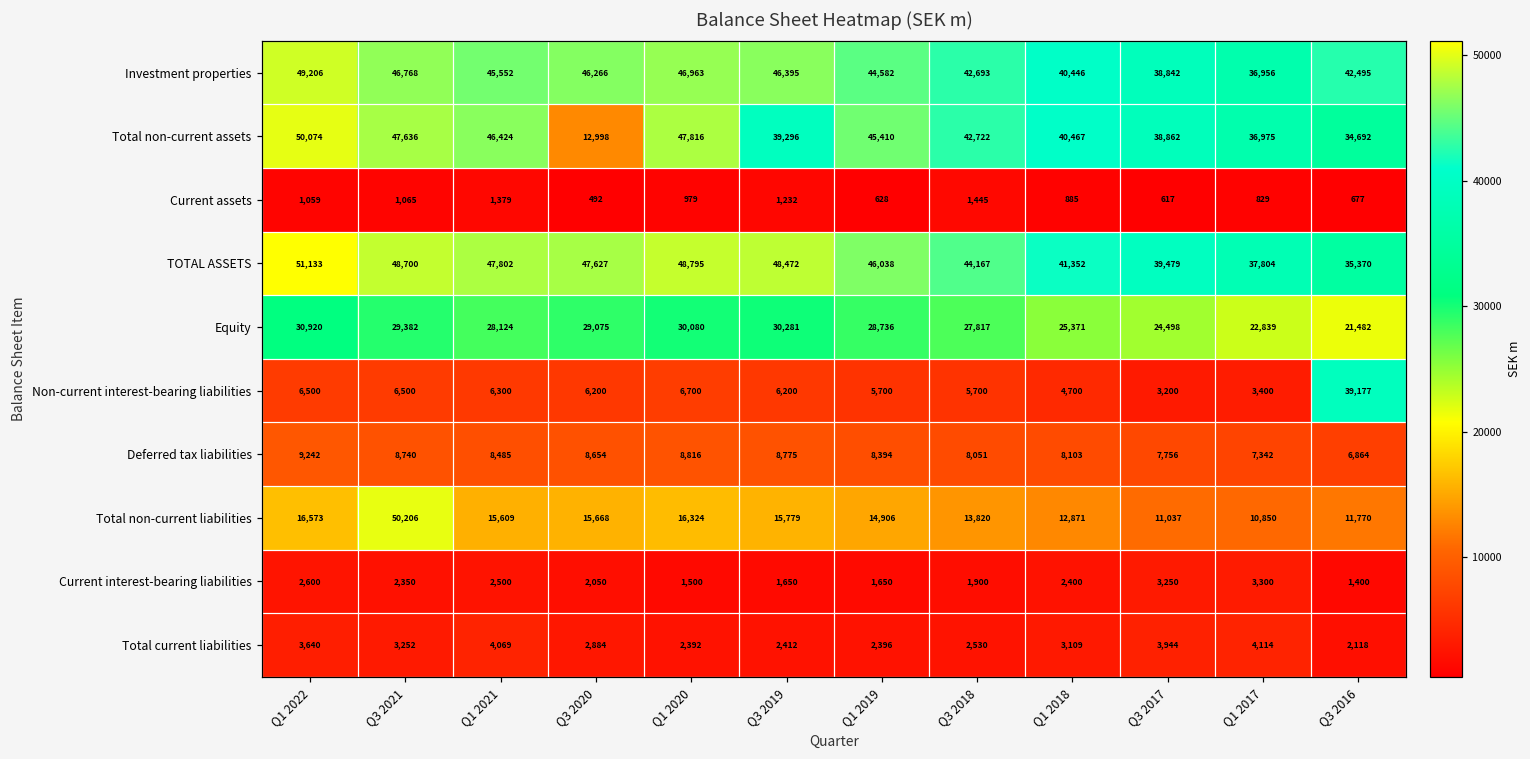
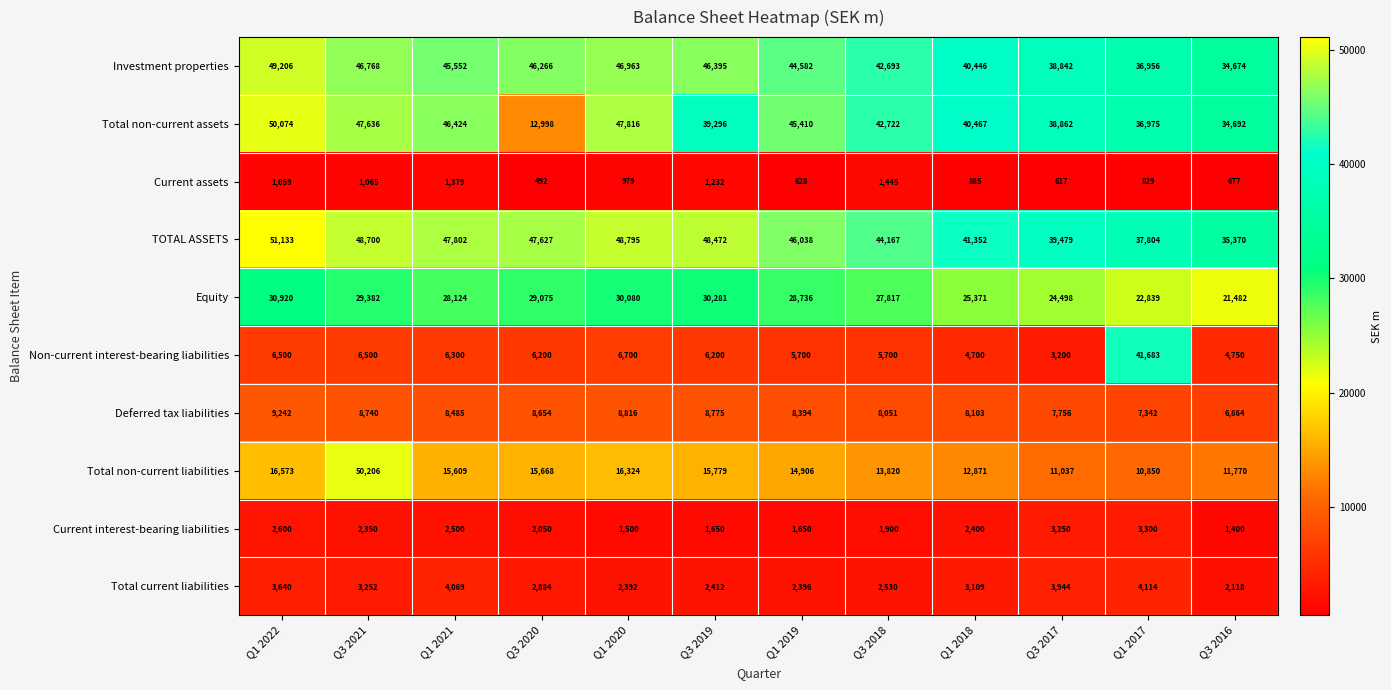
Investment properties, Q3 2016: 42,495 -> 34,674
Non-current interest-bearing liabilities, Q1 2017: 3,400 -> 41,683
Non-current interest-bearing liabilities, Q3 2016: 39,177 -> 4,750
